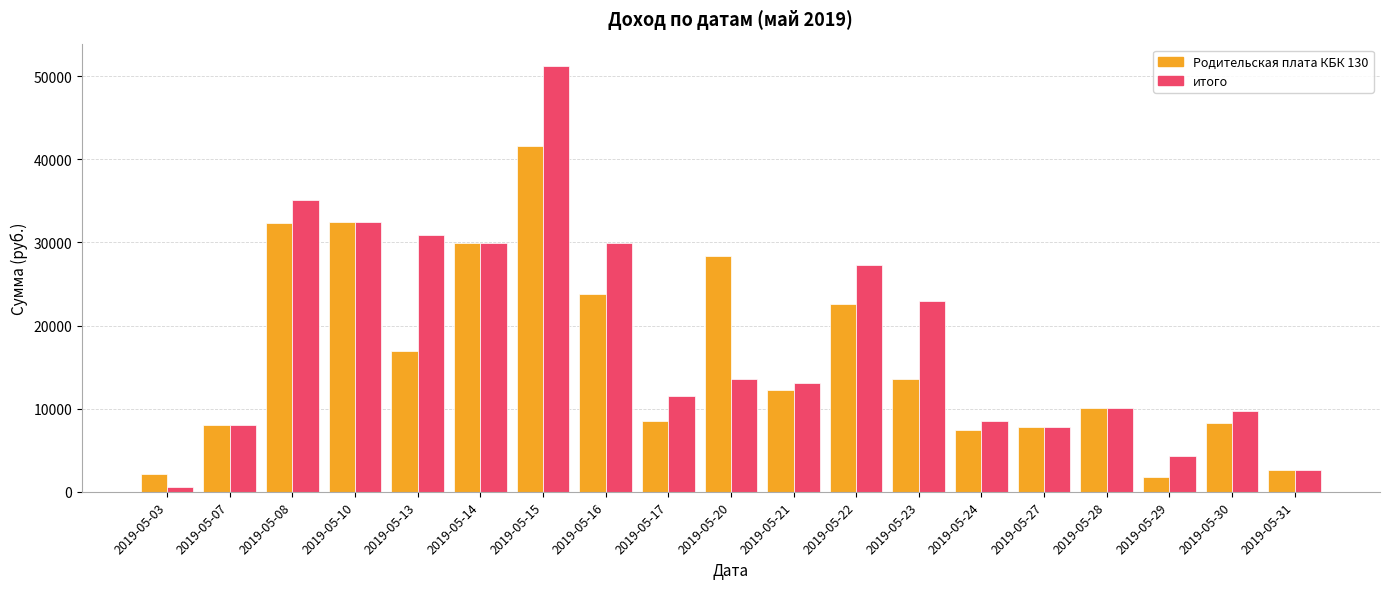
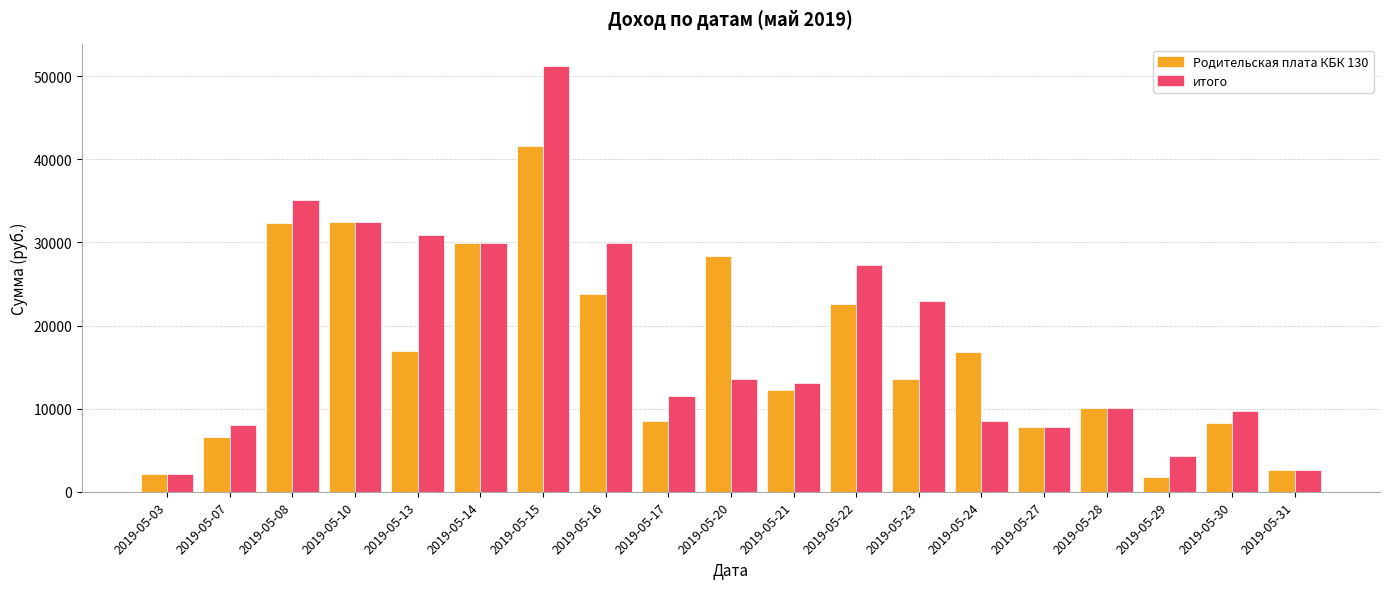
итого, 2019-05-03: 1000 -> 2000
Родительская плата КБК 130, 2019-05-07: 8000 -> 7000
Родительская плата КБК 130, 2019-05-24: 7000 -> 17000
